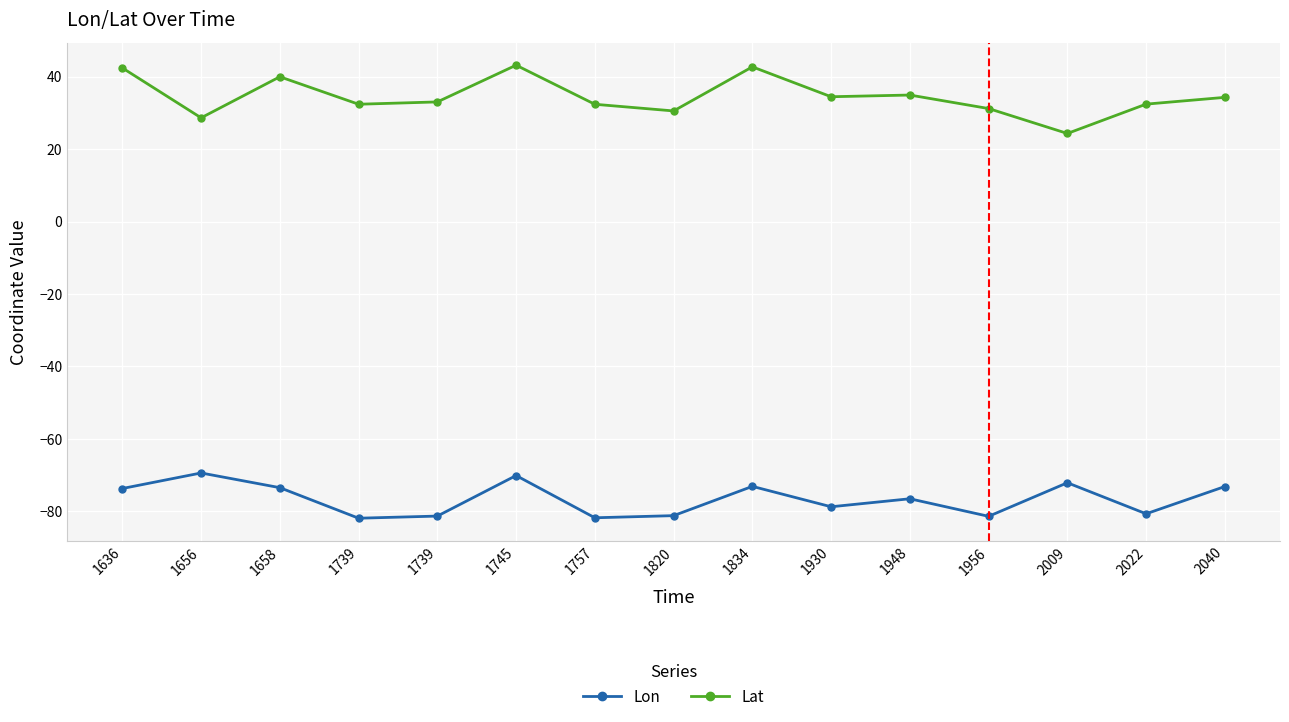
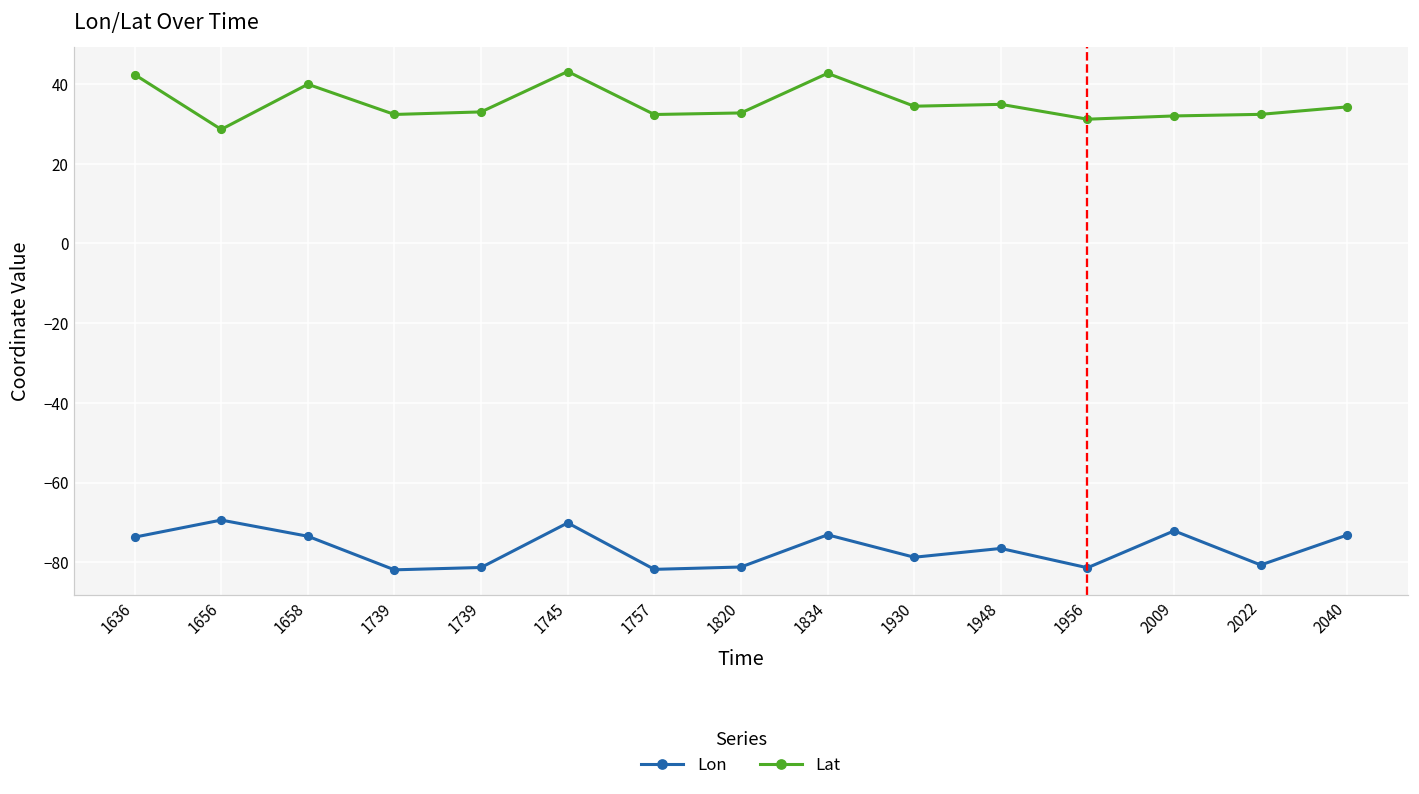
Lat, 1820: 31 -> 33
Lat, 2009: 24 -> 32
